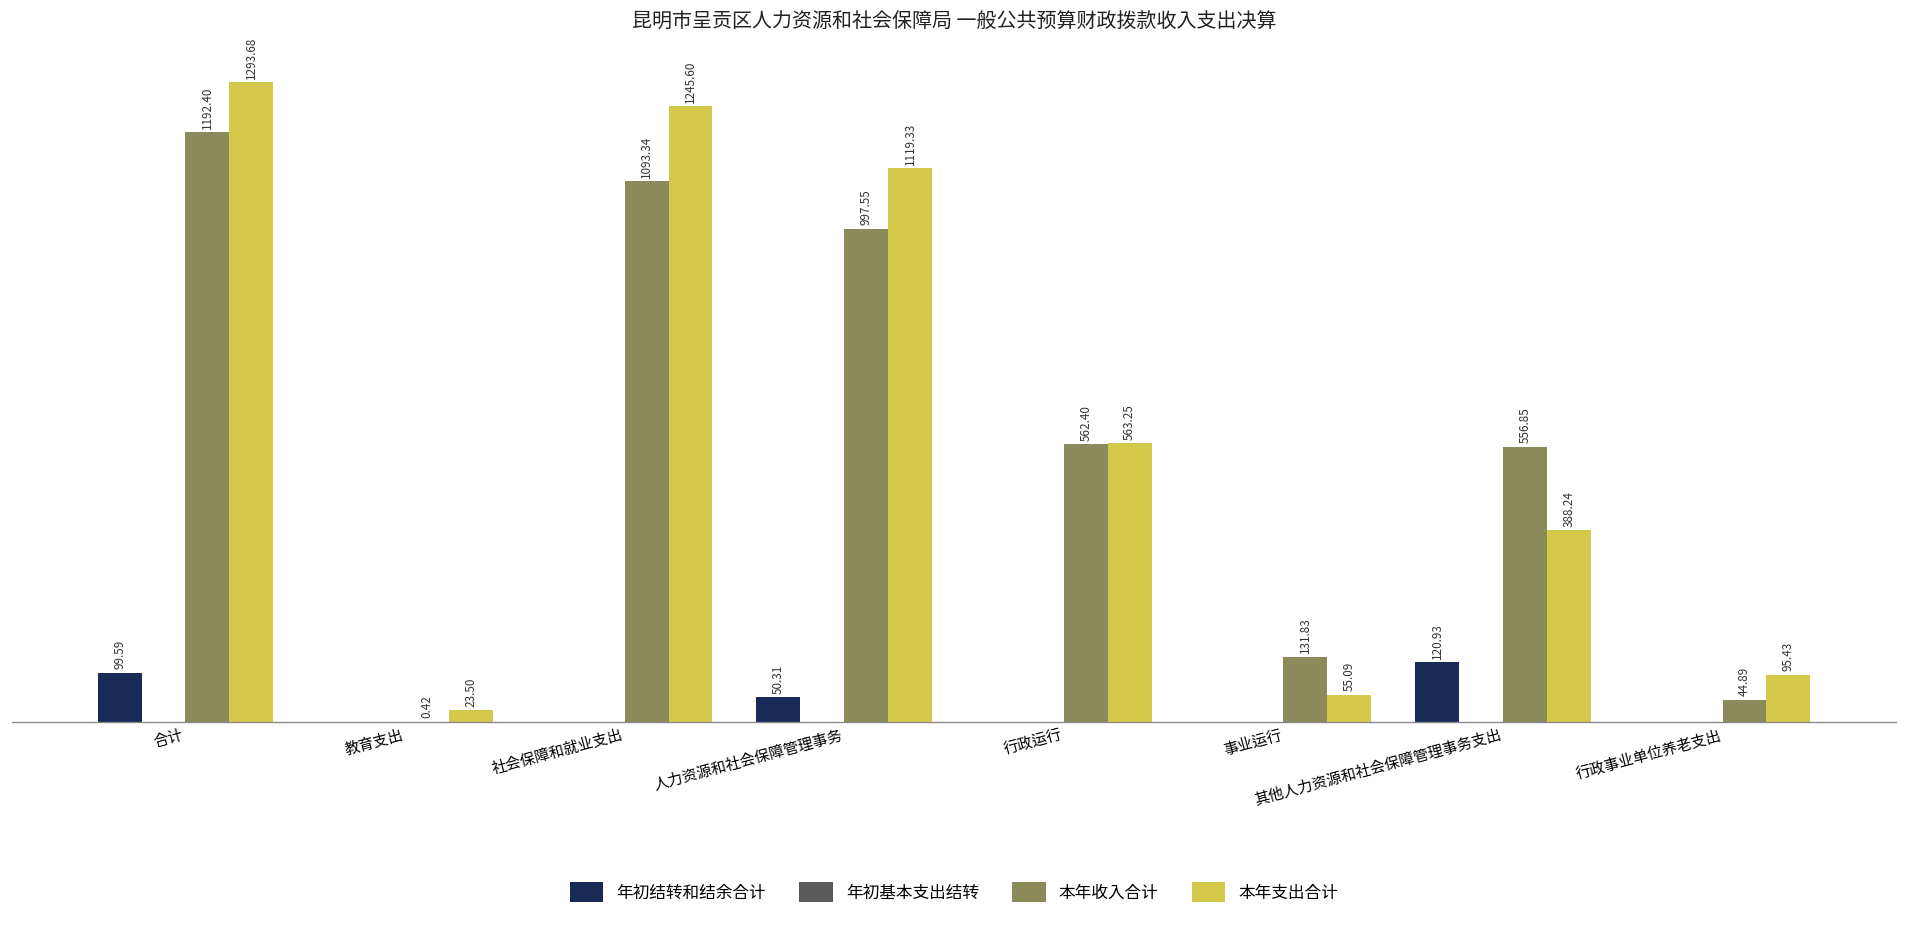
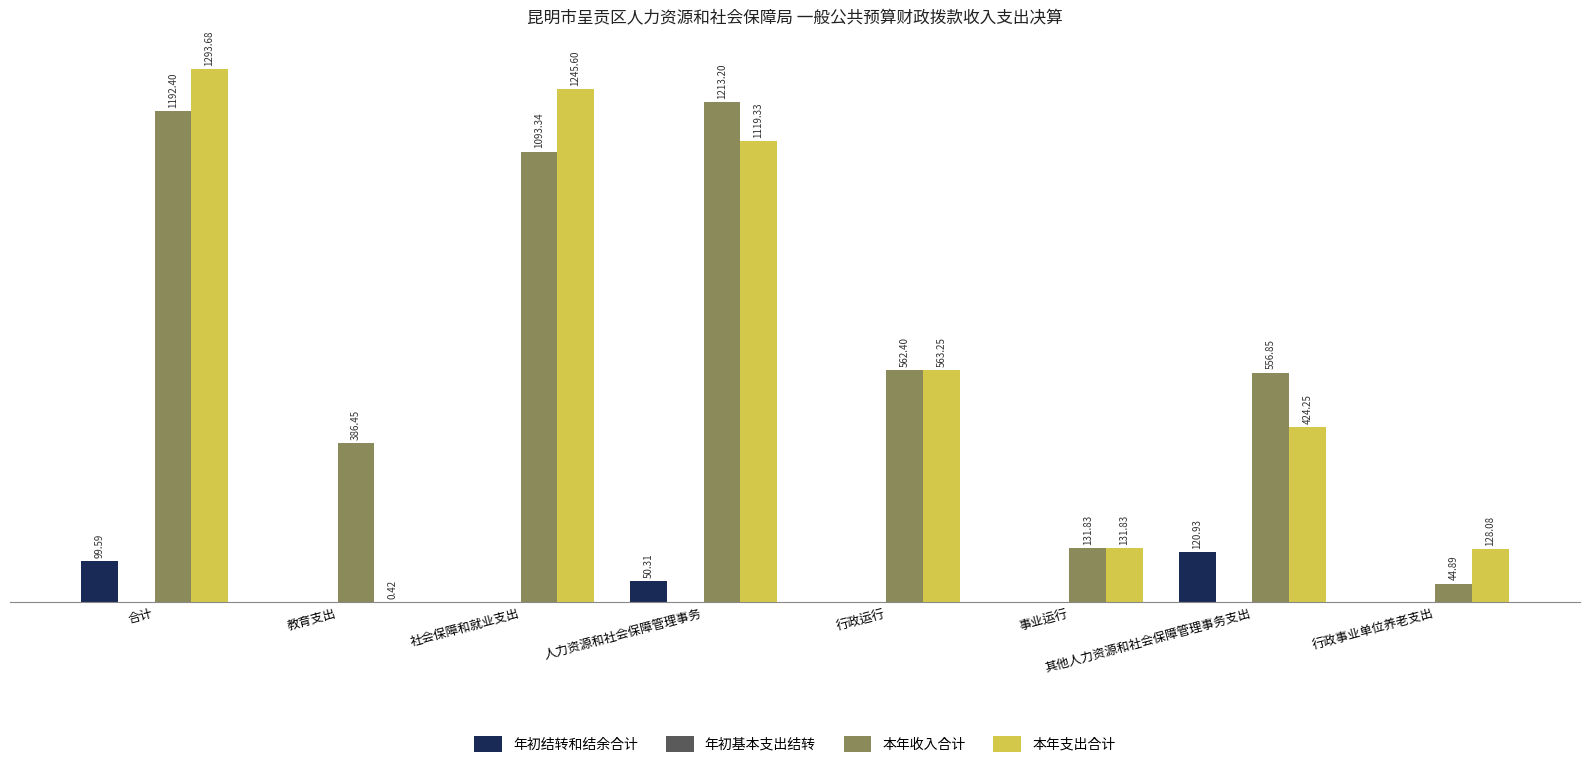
本年收入合计, 教育支出: 0.42 -> 386.45
本年支出合计, 教育支出: 23.50 -> 0.42
本年收入合计, 人力资源和社会保障管理事务: 997.55 -> 1213.20
本年支出合计, 事业运行: 55.09 -> 131.83
本年支出合计, 其他人力资源和社会保障管理事务支出: 388.24 -> 424.25
本年支出合计, 行政事业单位养老支出: 95.43 -> 128.08
